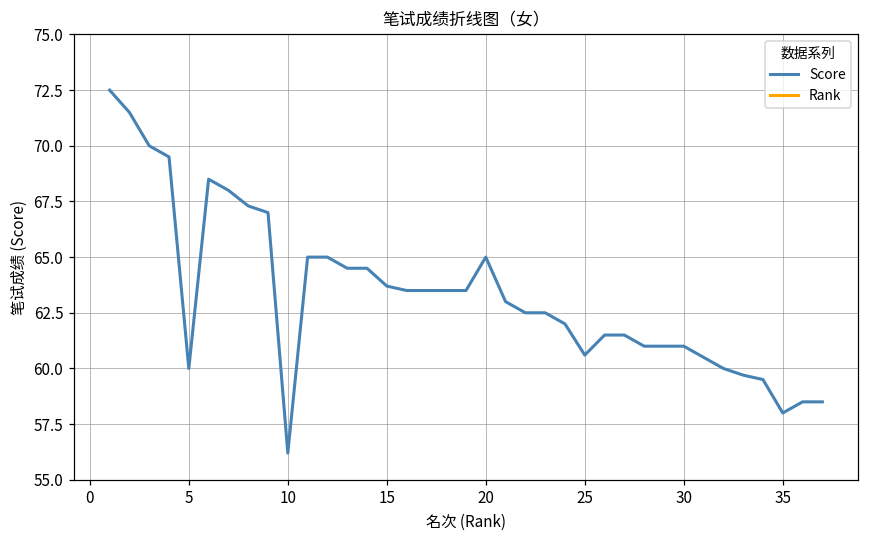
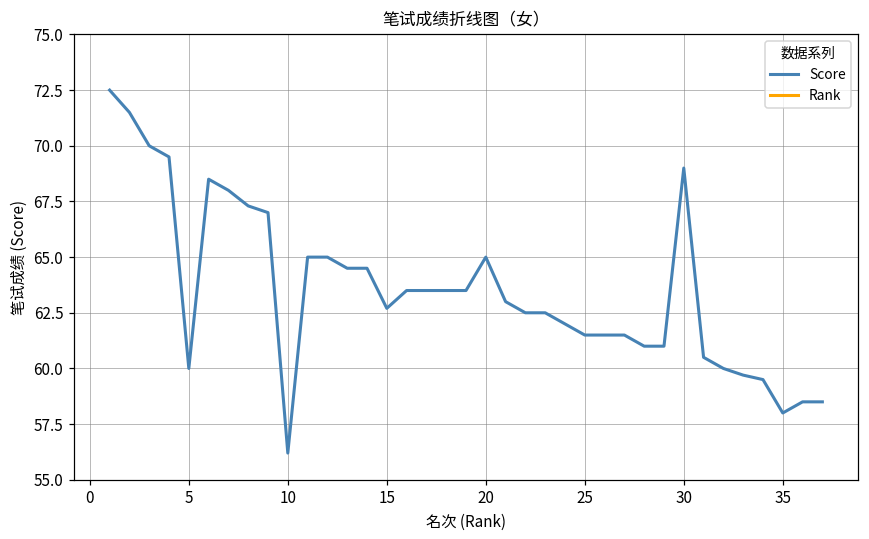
Score, 15: 63.7 -> 62.7
Score, 25: 60.6 -> 61.5
Score, 30: 61 -> 69
